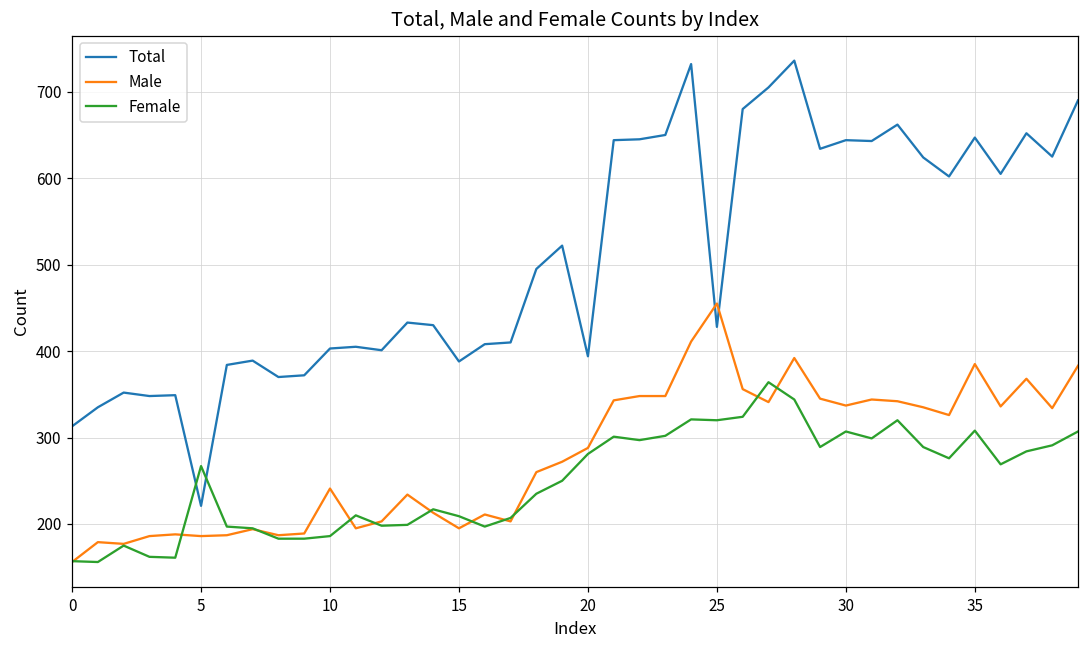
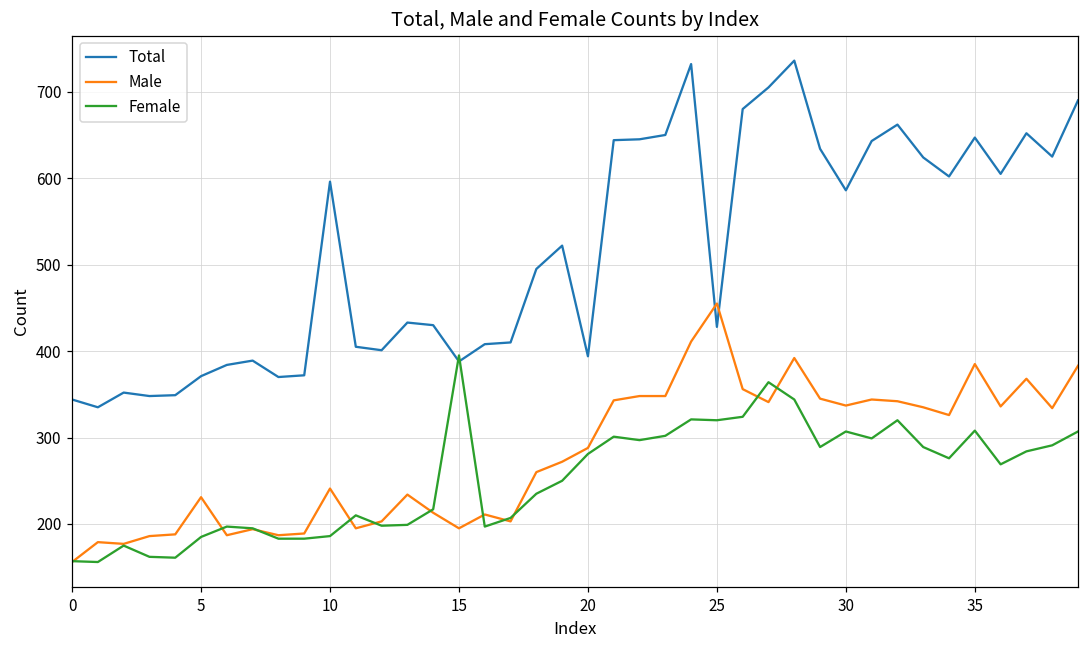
Total, 0: 310 -> 340
Total, 5: 220 -> 370
Male, 5: 190 -> 230
Female, 5: 270 -> 190
Total, 10: 400 -> 600
Female, 15: 210 -> 400
Total, 30: 640 -> 590
